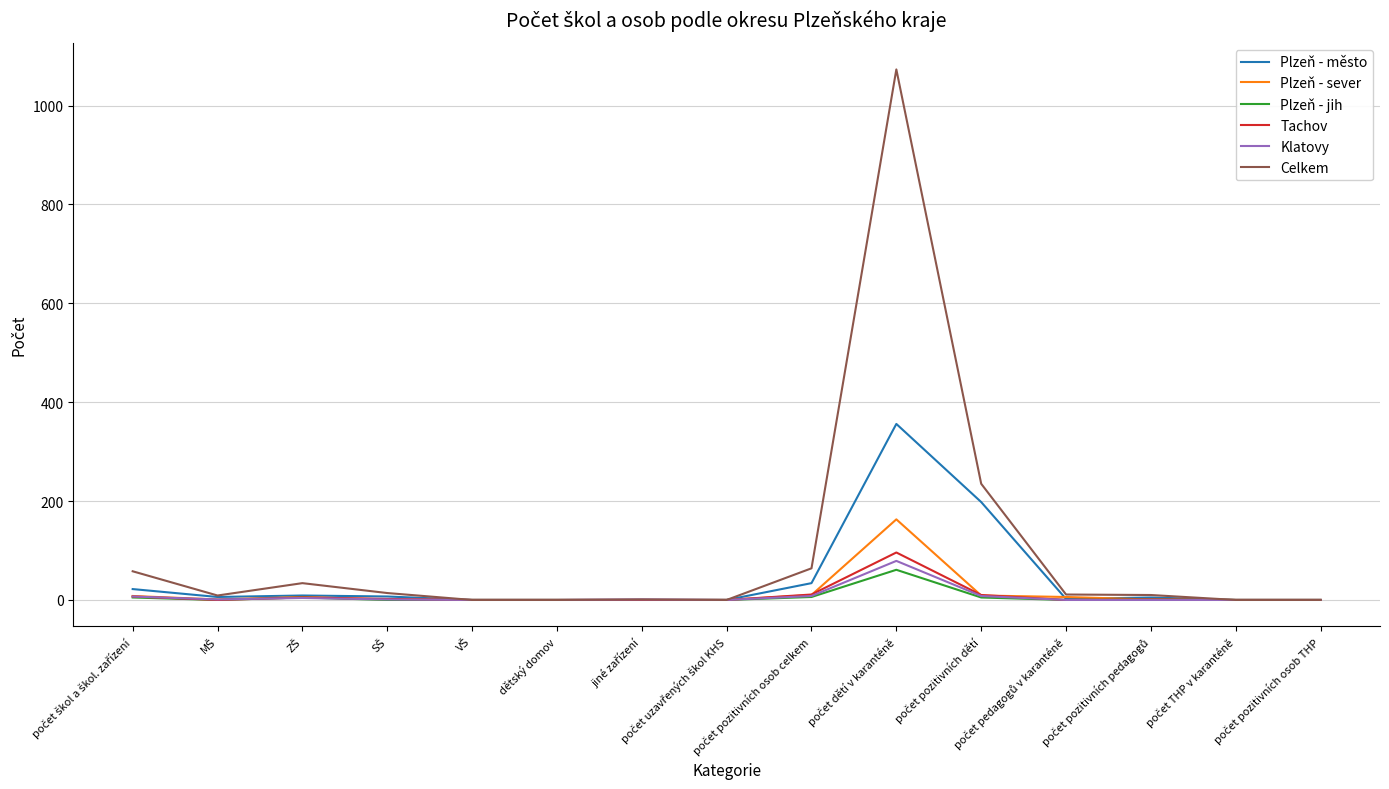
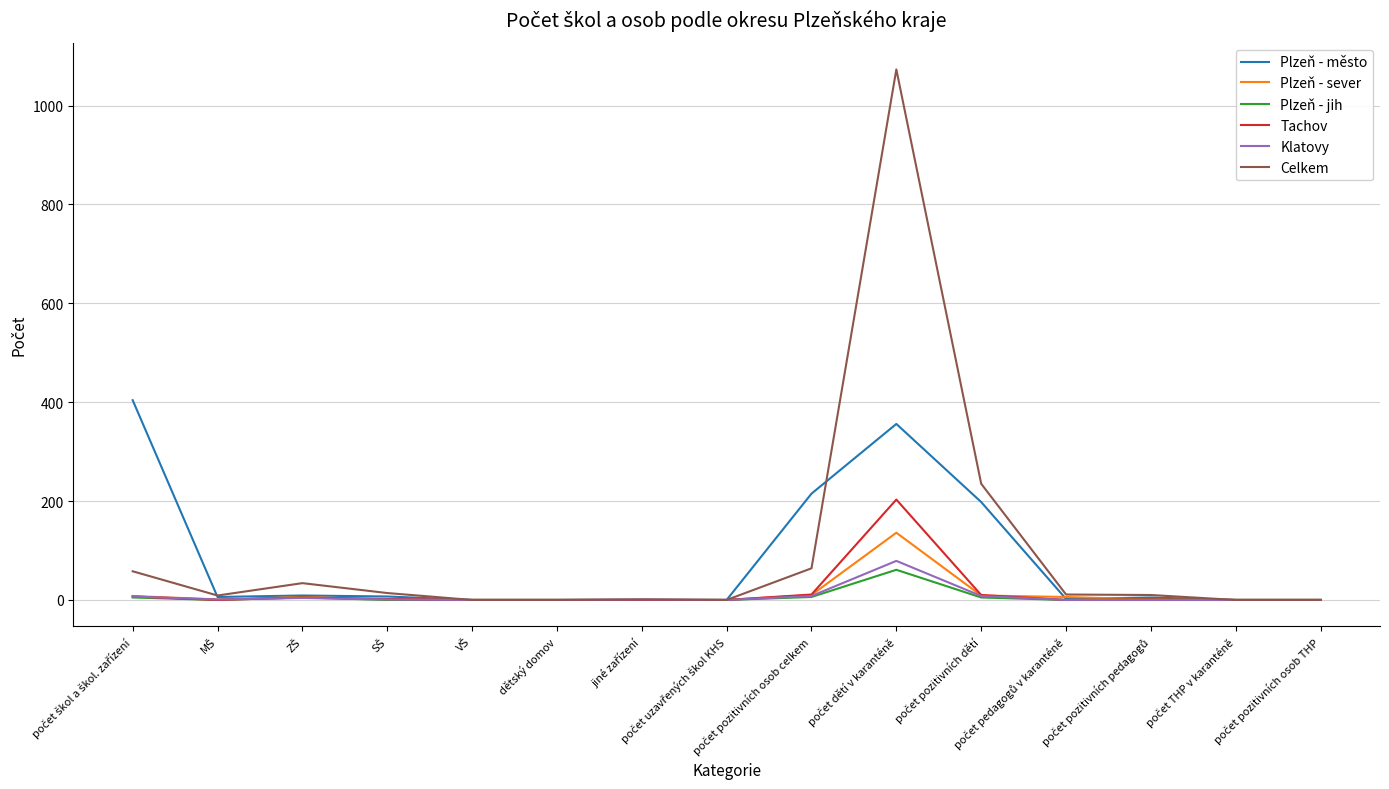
Plzeň - město, počet škol a škol. zařízení: 20 -> 400
Plzeň - město, počet pozitivních osob celkem: 30 -> 220
Plzeň - sever, počet dětí v karanténě: 160 -> 140
Tachov, počet dětí v karanténě: 100 -> 200
